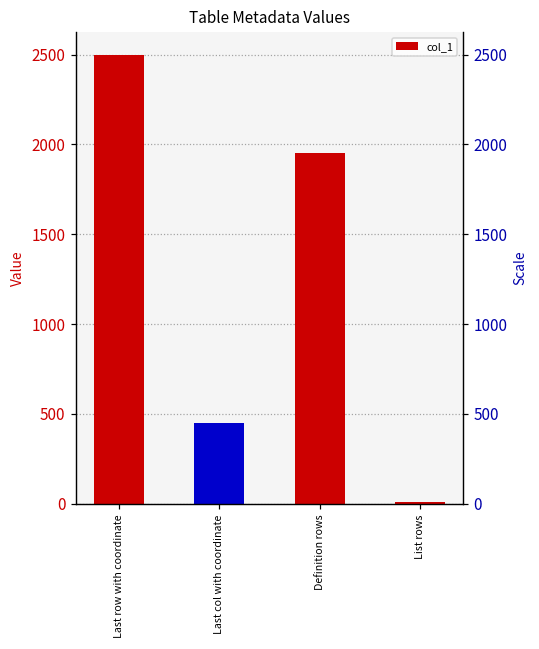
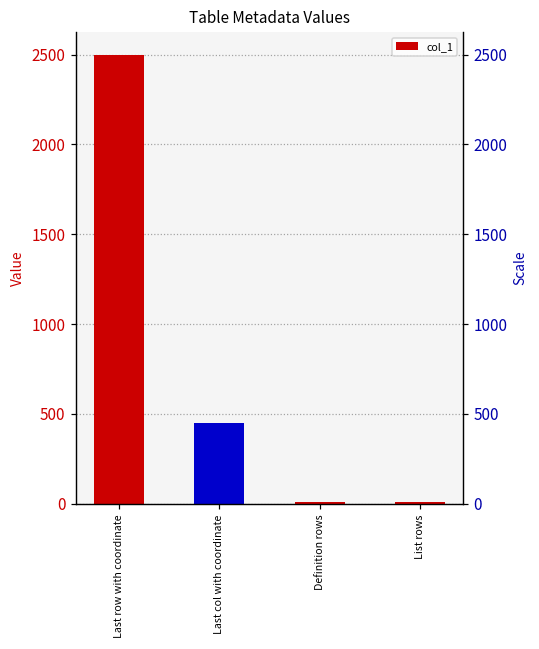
Definition rows: 1950 -> 10
